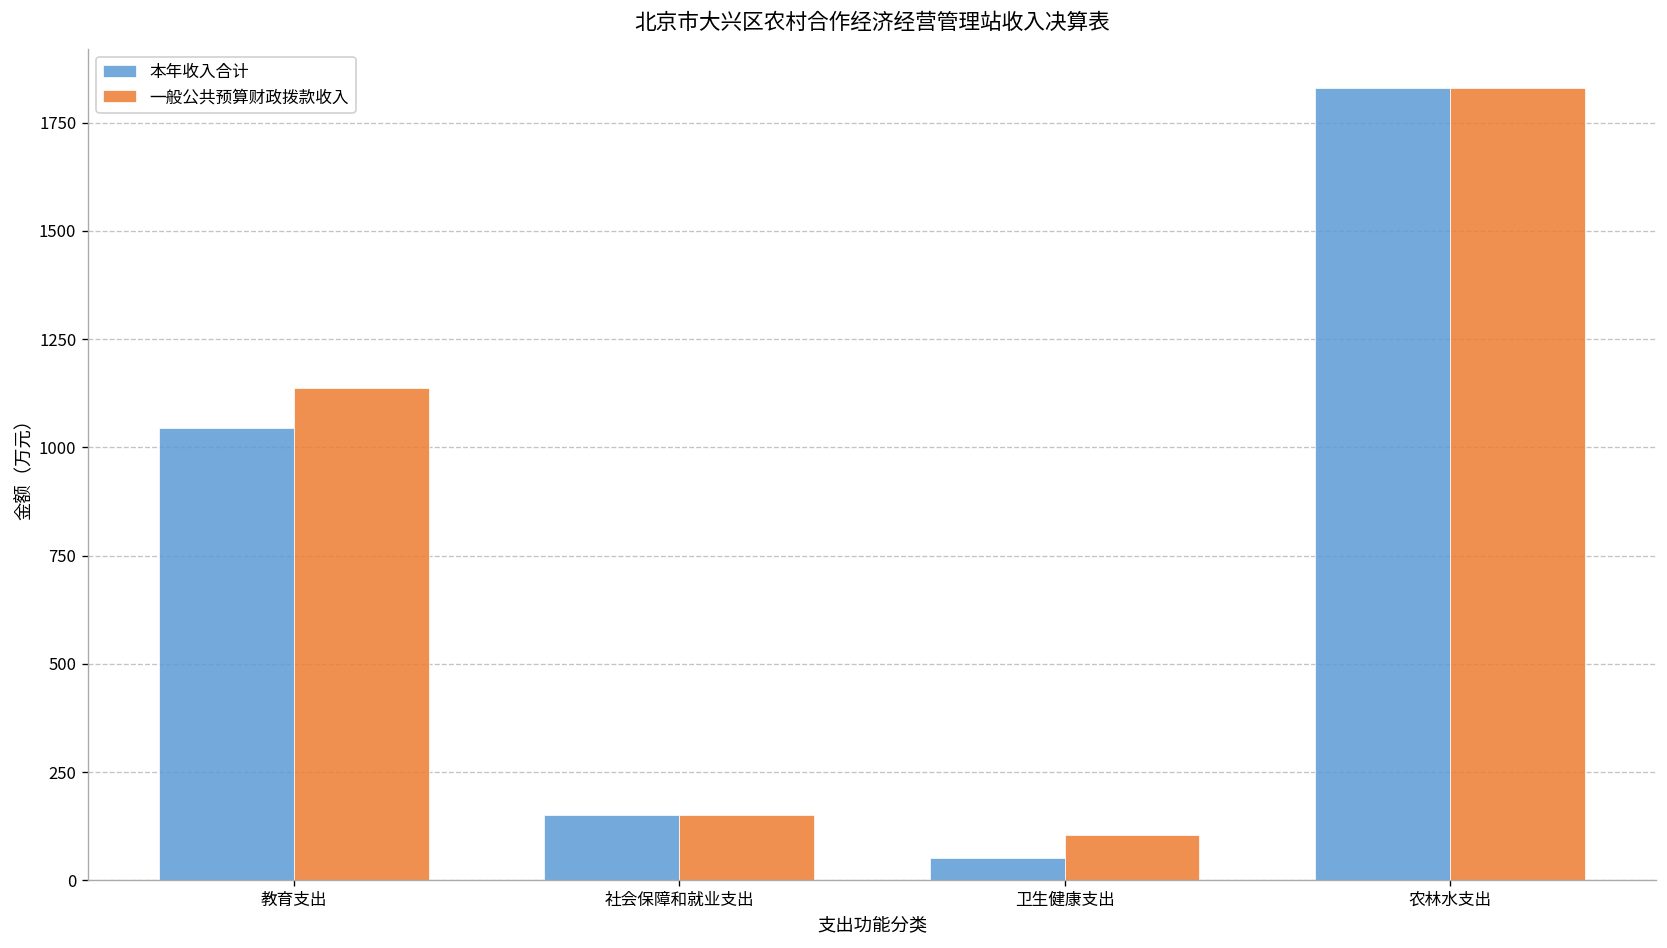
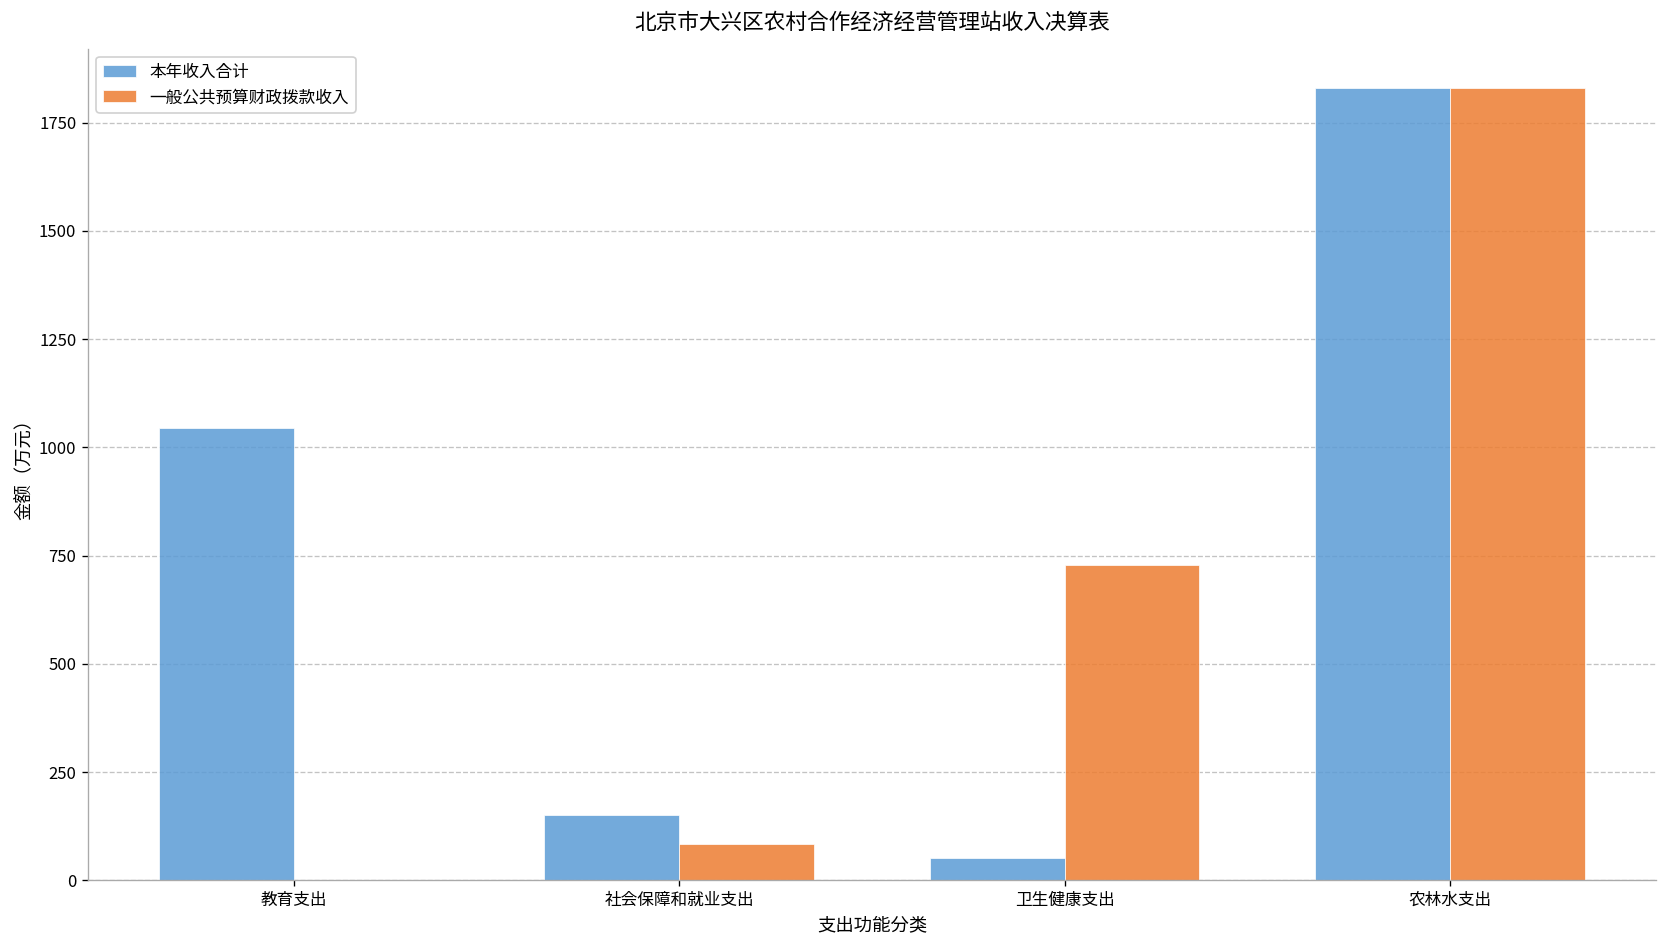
一般公共预算财政拨款收入, 教育支出: 1140 -> 0
一般公共预算财政拨款收入, 社会保障和就业支出: 150 -> 80
一般公共预算财政拨款收入, 卫生健康支出: 100 -> 730
